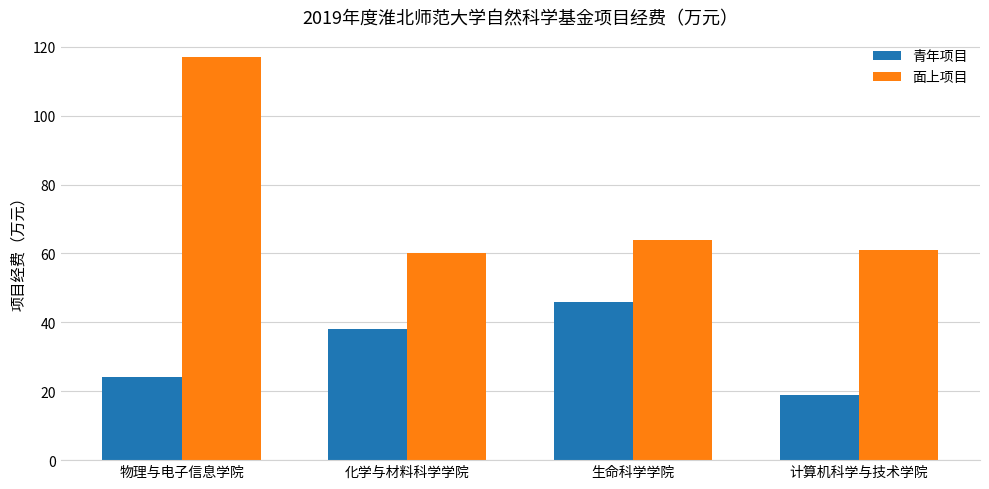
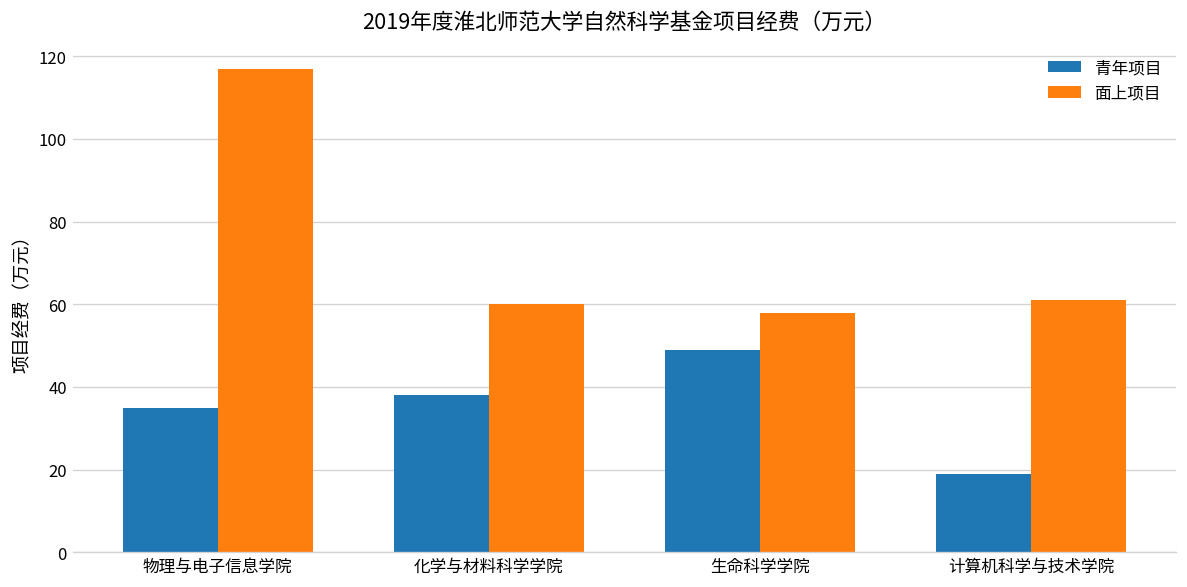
青年项目, 物理与电子信息学院: 24 -> 35
青年项目, 生命科学学院: 46 -> 49
面上项目, 生命科学学院: 64 -> 58
